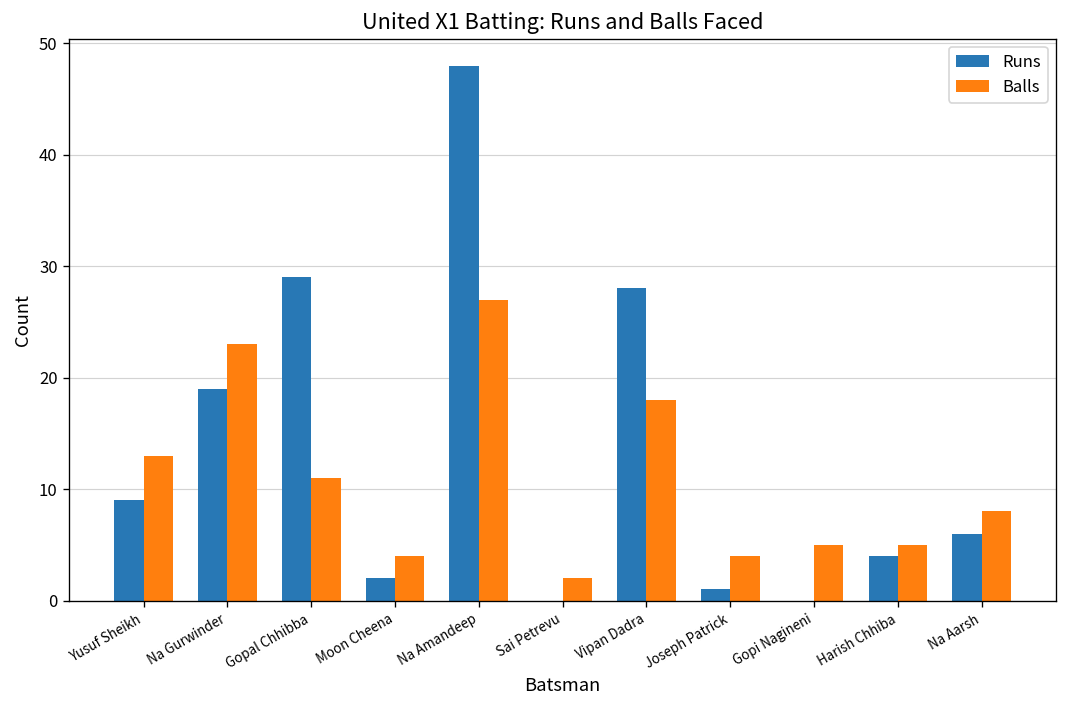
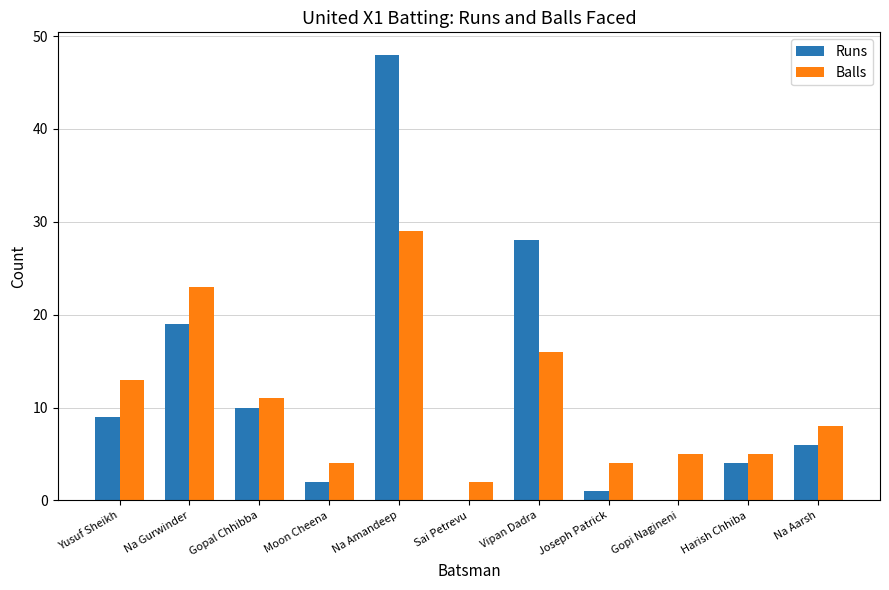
Runs, Gopal Chhibba: 29 -> 10
Balls, Na Amandeep: 27 -> 29
Balls, Vipan Dadra: 18 -> 16
